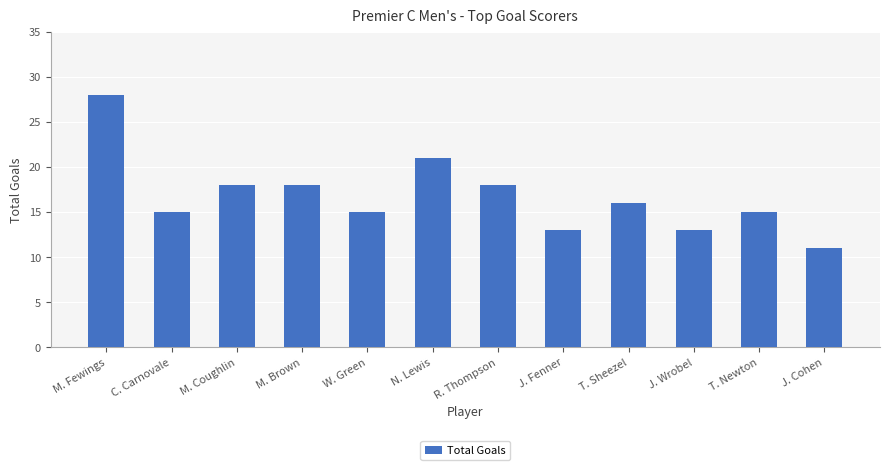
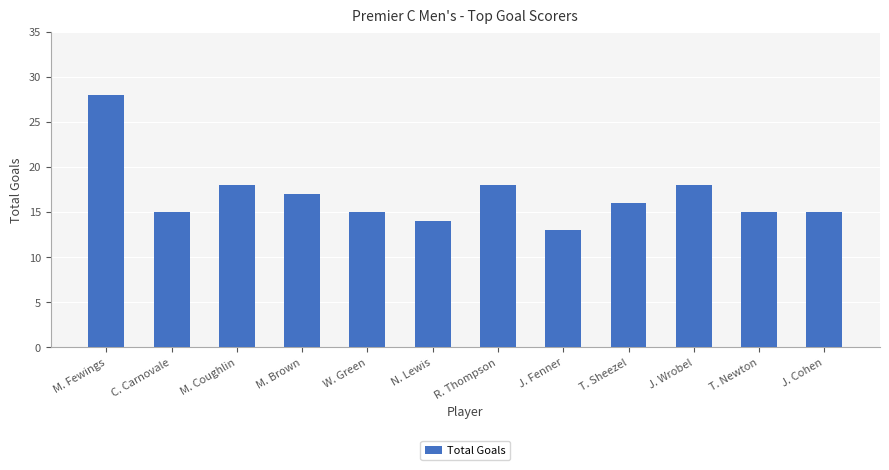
M. Brown: 18 -> 17
N. Lewis: 21 -> 14
J. Wrobel: 13 -> 18
J. Cohen: 11 -> 15
